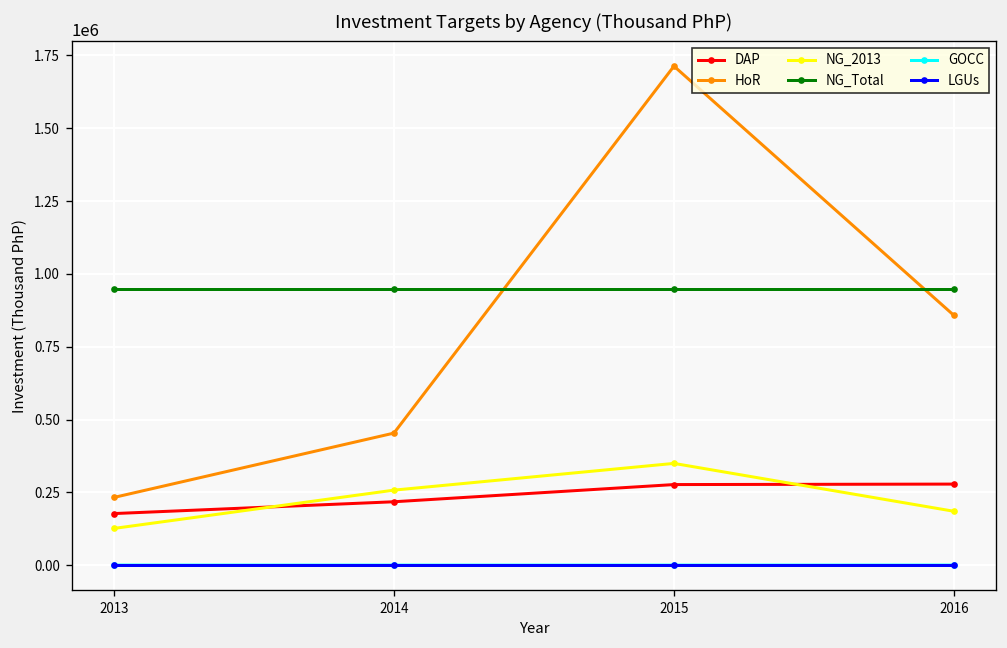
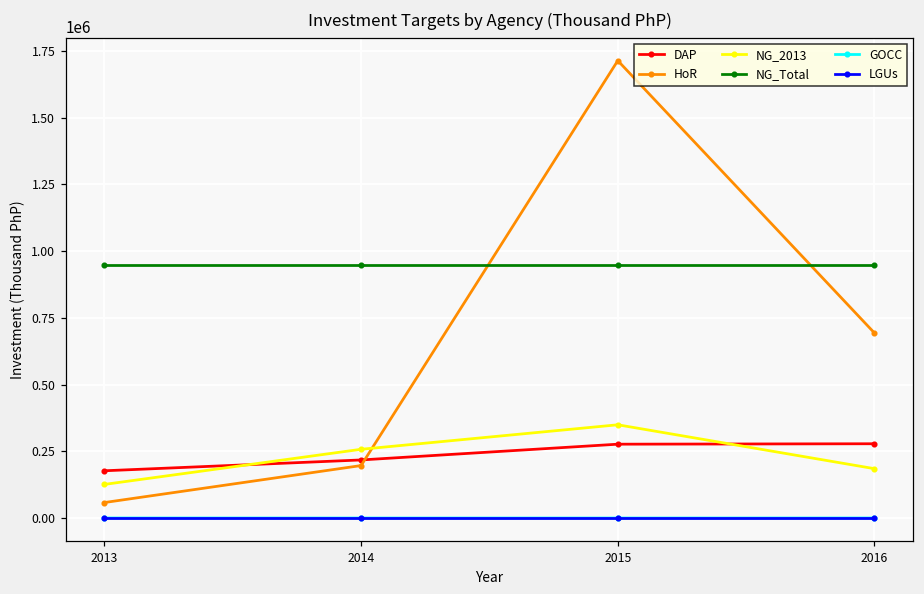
HoR, 2013: 230000 -> 60000
HoR, 2014: 450000 -> 200000
HoR, 2016: 860000 -> 690000
